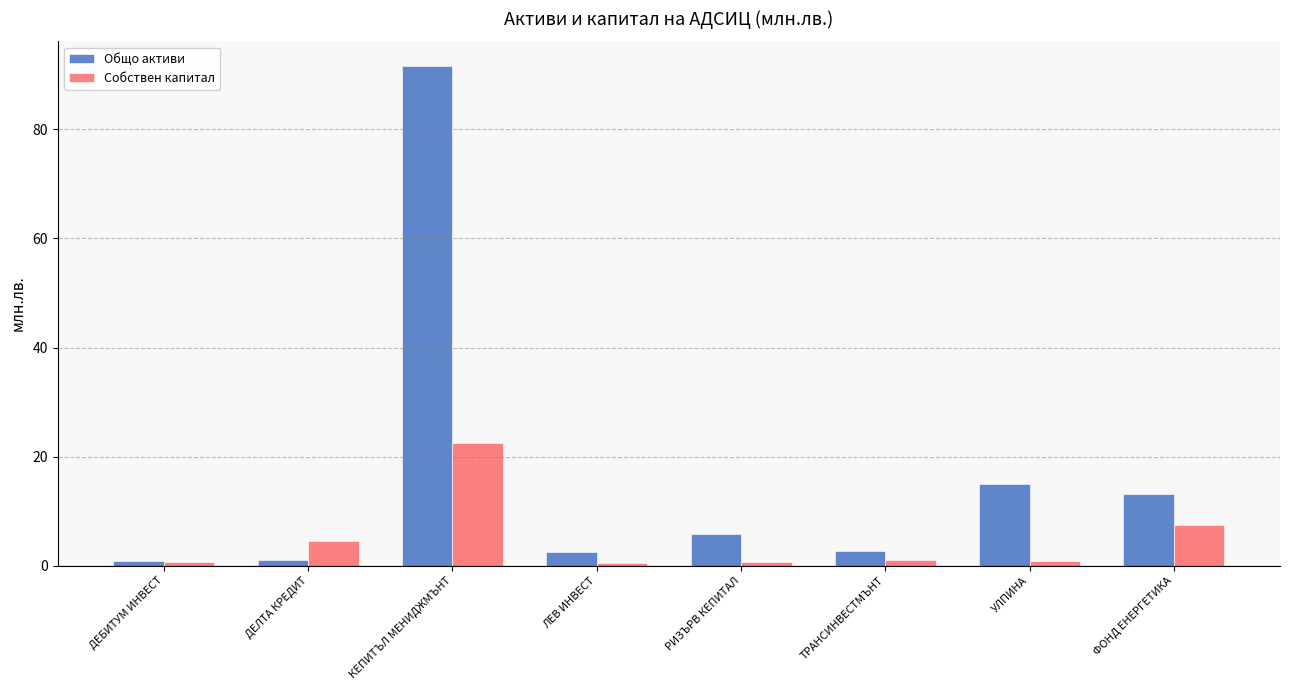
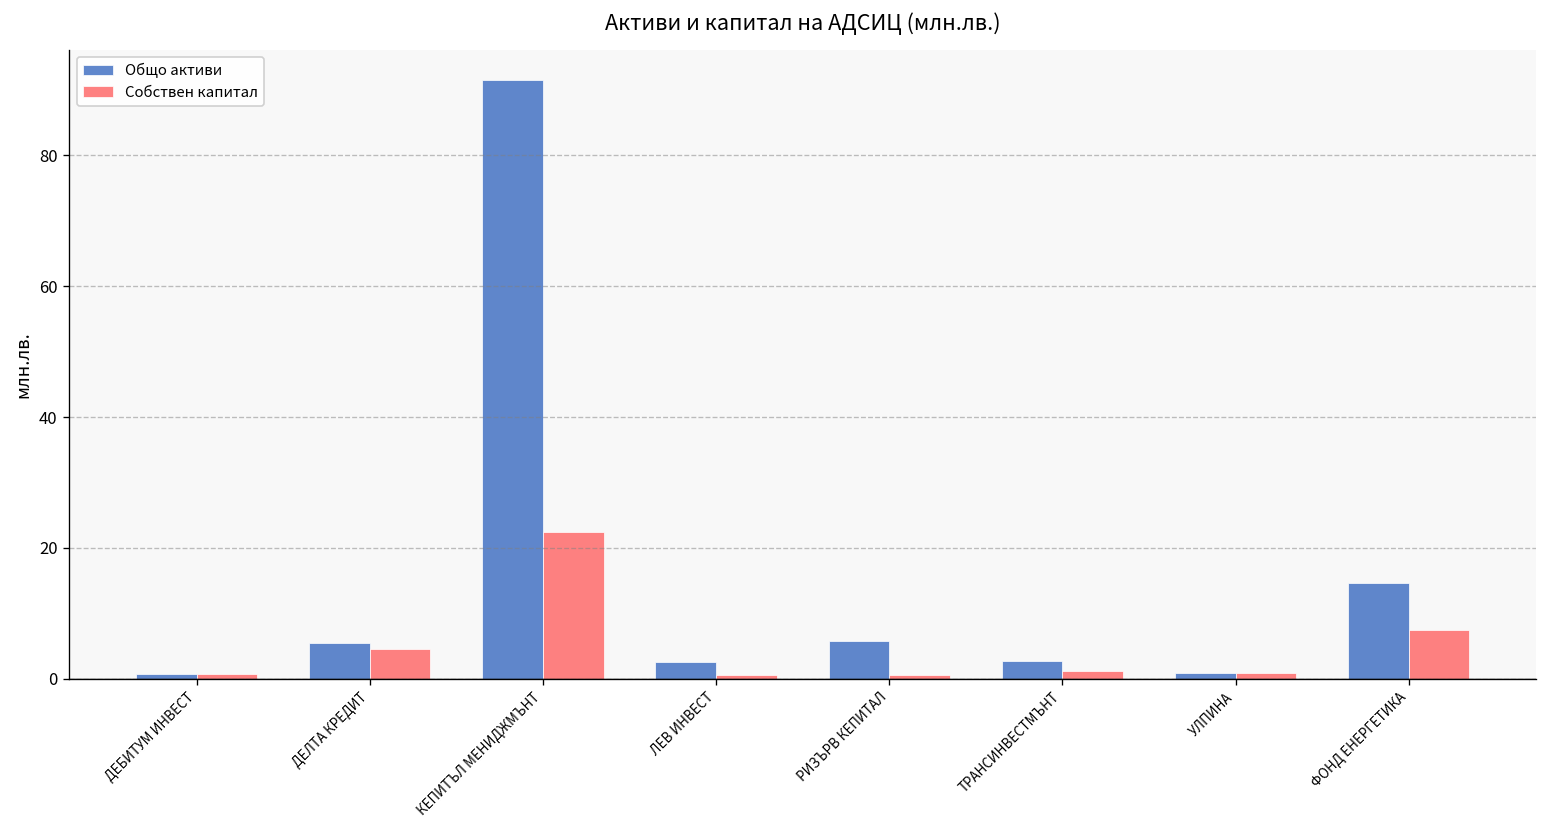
Общо активи, ДЕЛТА КРЕДИТ: 1 -> 5
Общо активи, УЛПИНА: 15 -> 1
Общо активи, ФОНД ЕНЕРГЕТИКА: 13 -> 15
